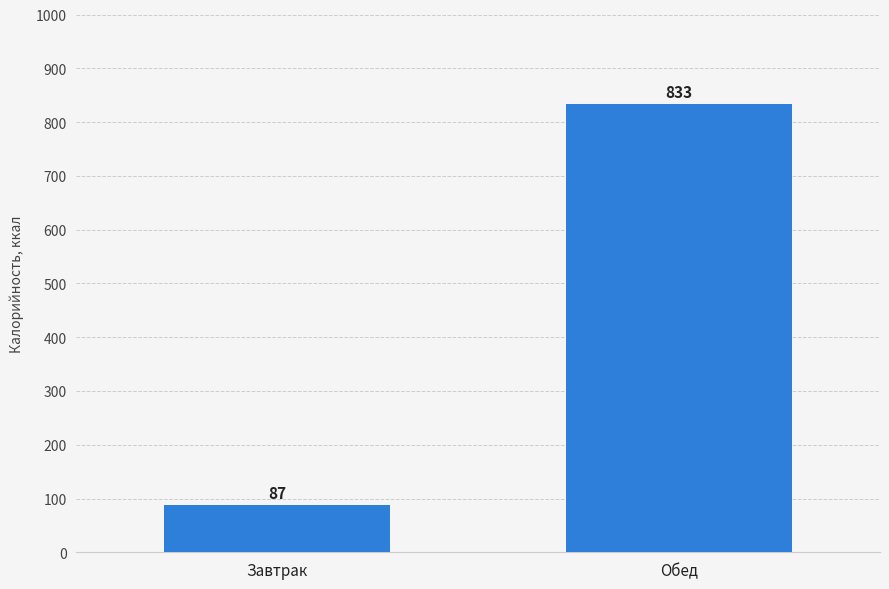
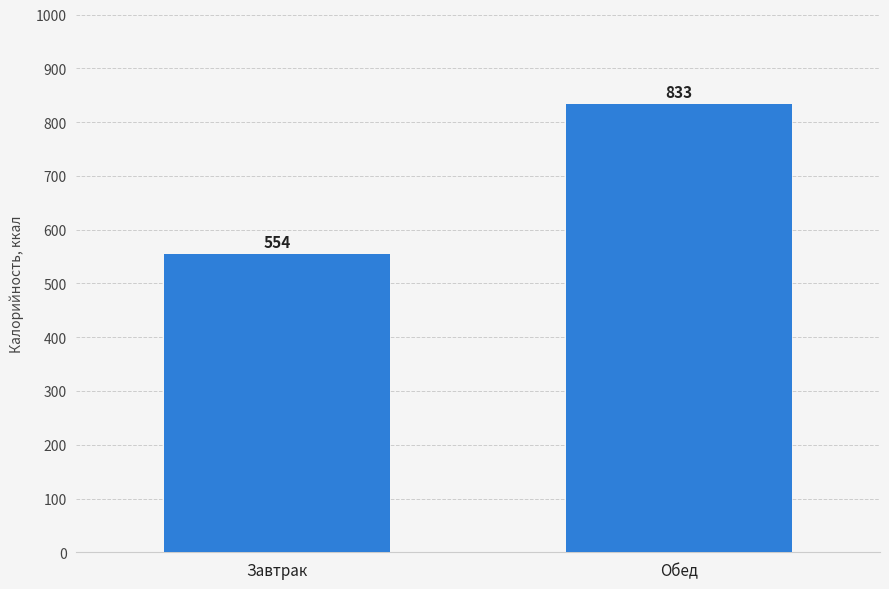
Завтрак: 87 -> 554
